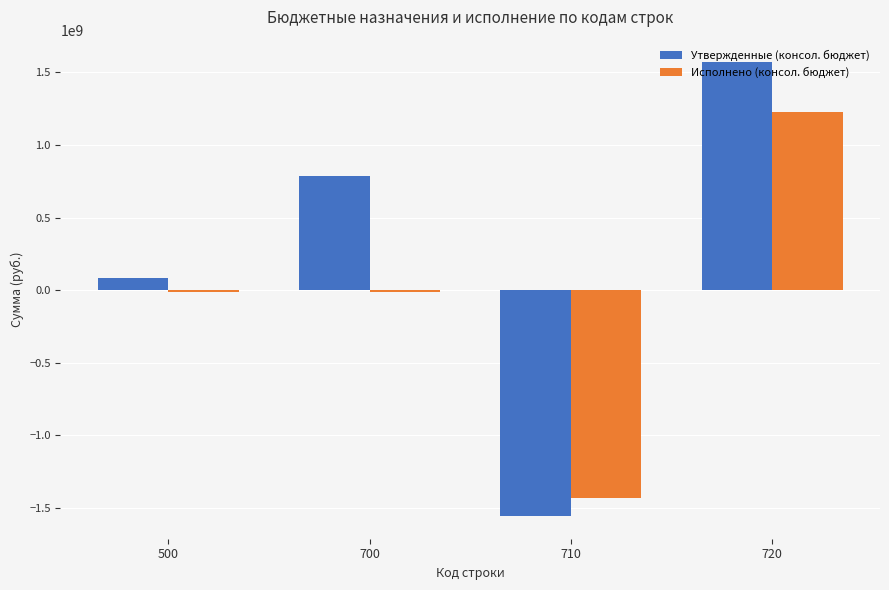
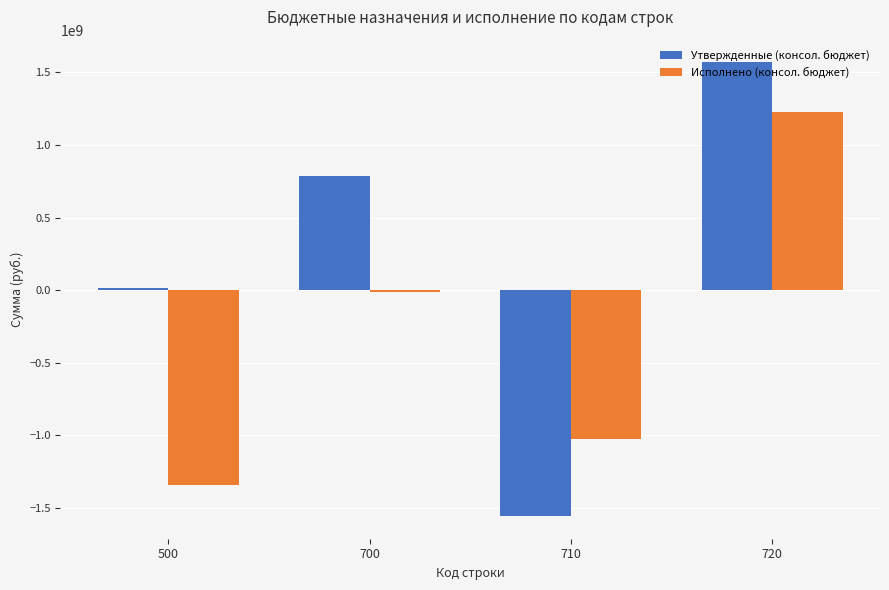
Утвержденные (консол. бюджет), 500: 80000000 -> 10000000
Исполнено (консол. бюджет), 500: -10000000 -> -1340000000
Исполнено (консол. бюджет), 710: -1430000000 -> -1030000000
